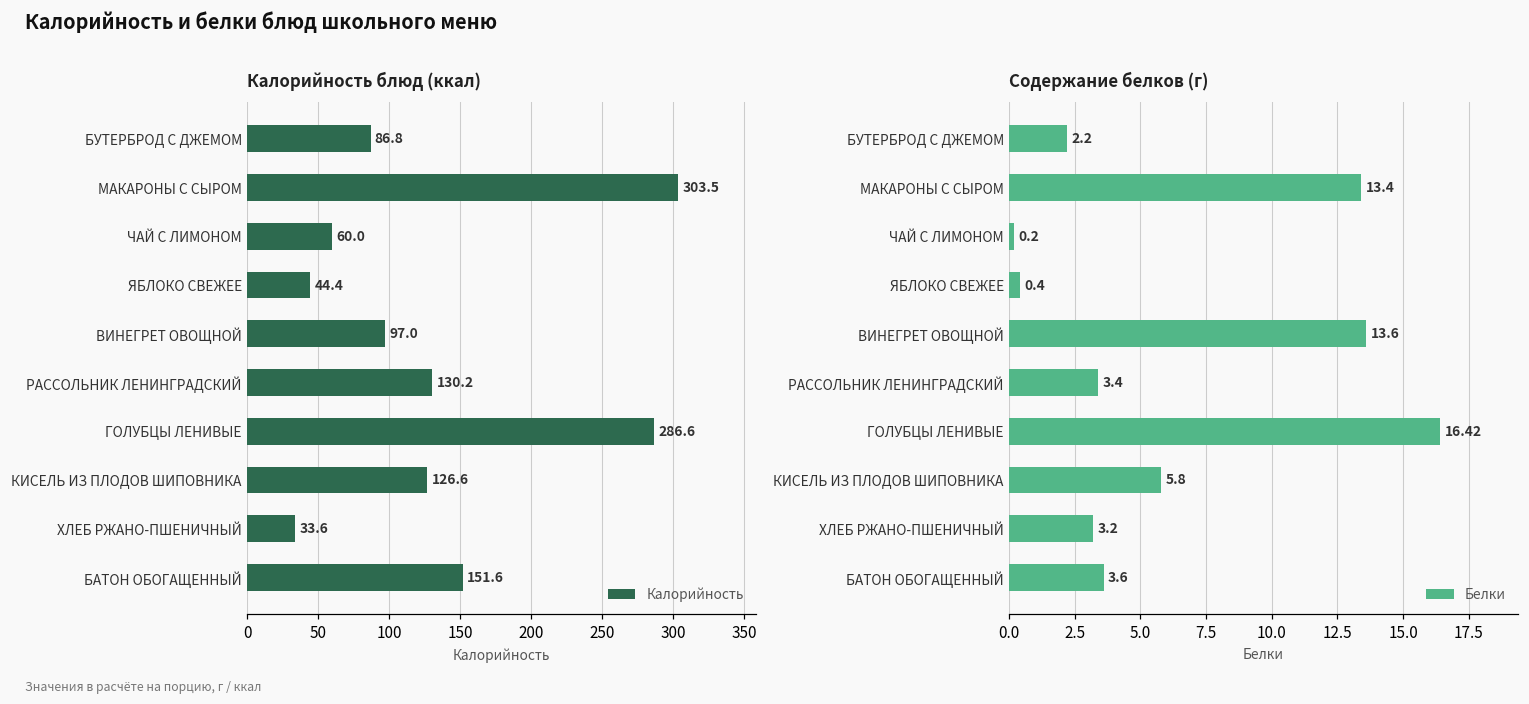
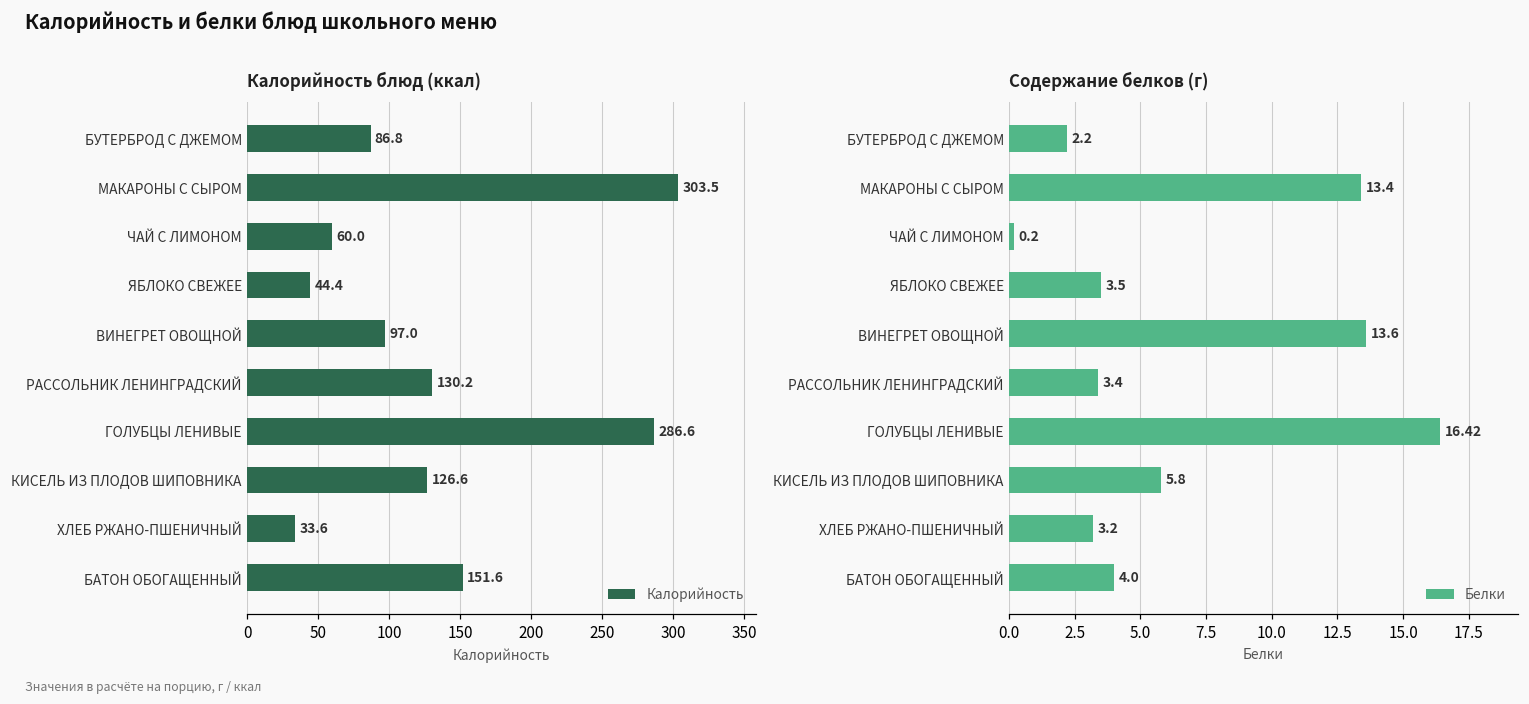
Содержание белков (г), ЯБЛОКО СВЕЖЕЕ: 0.4 -> 3.5
Содержание белков (г), БАТОН ОБОГАЩЕННЫЙ: 3.6 -> 4.0
